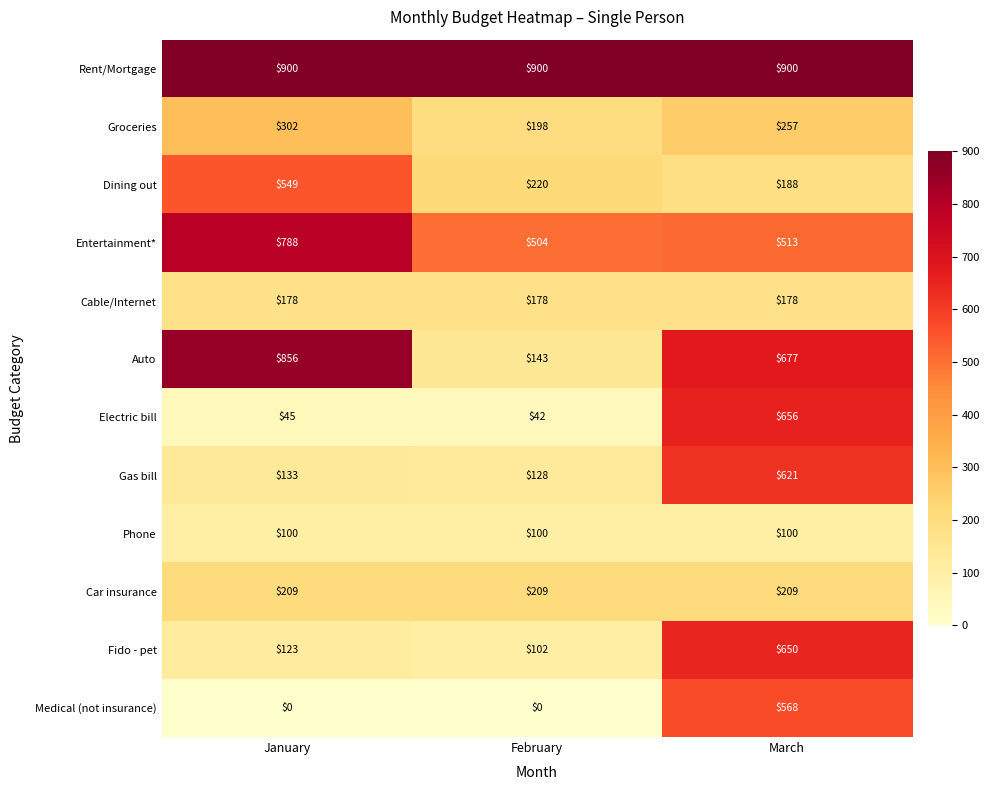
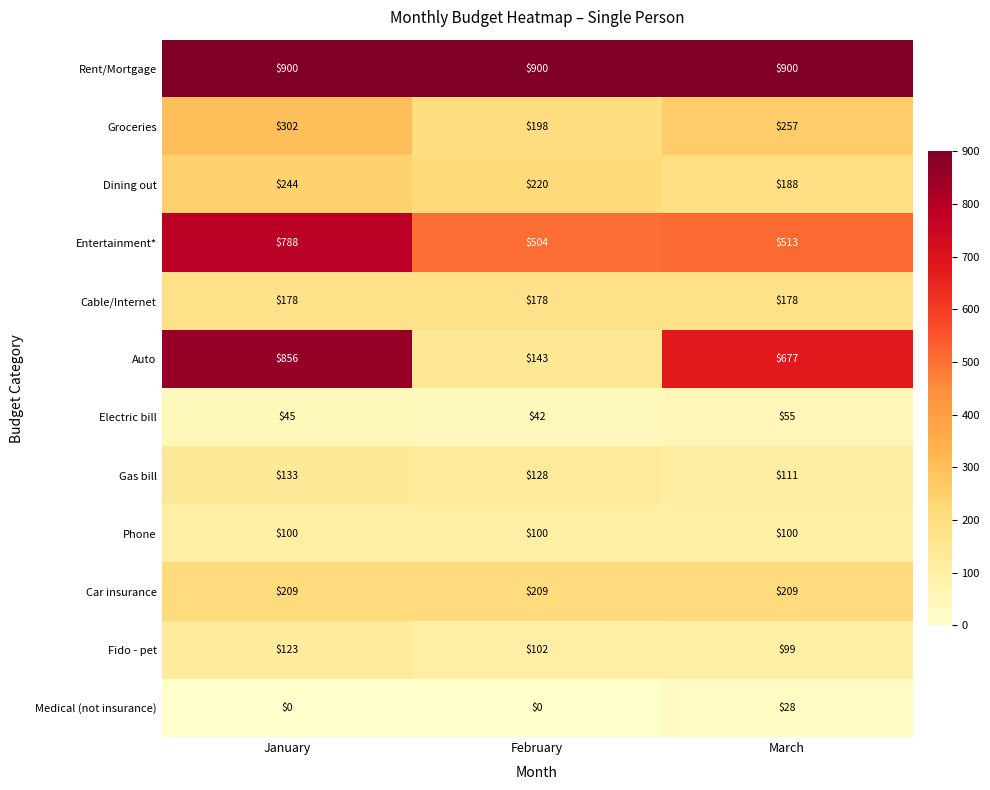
Dining out, January: $549 -> $244
Electric bill, March: $656 -> $55
Gas bill, March: $621 -> $111
Fido - pet, March: $650 -> $99
Medical (not insurance), March: $568 -> $28
